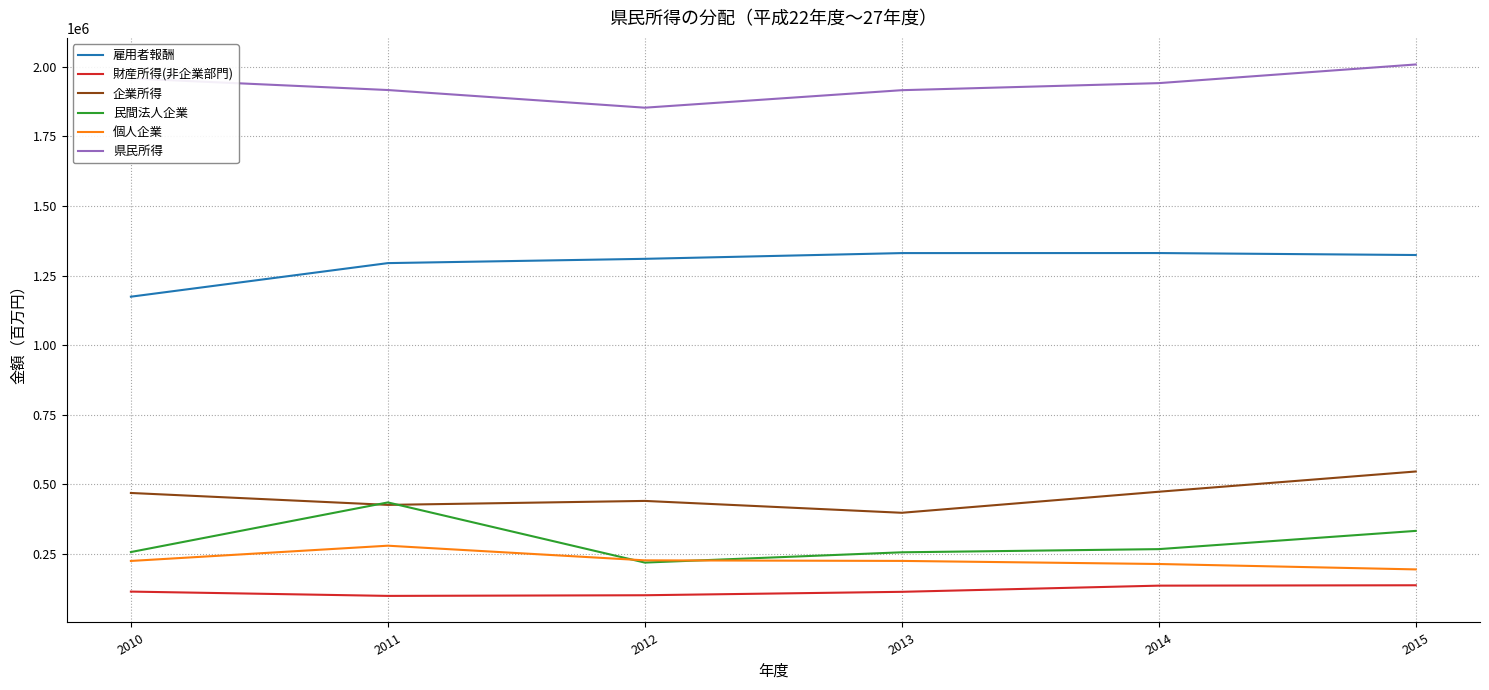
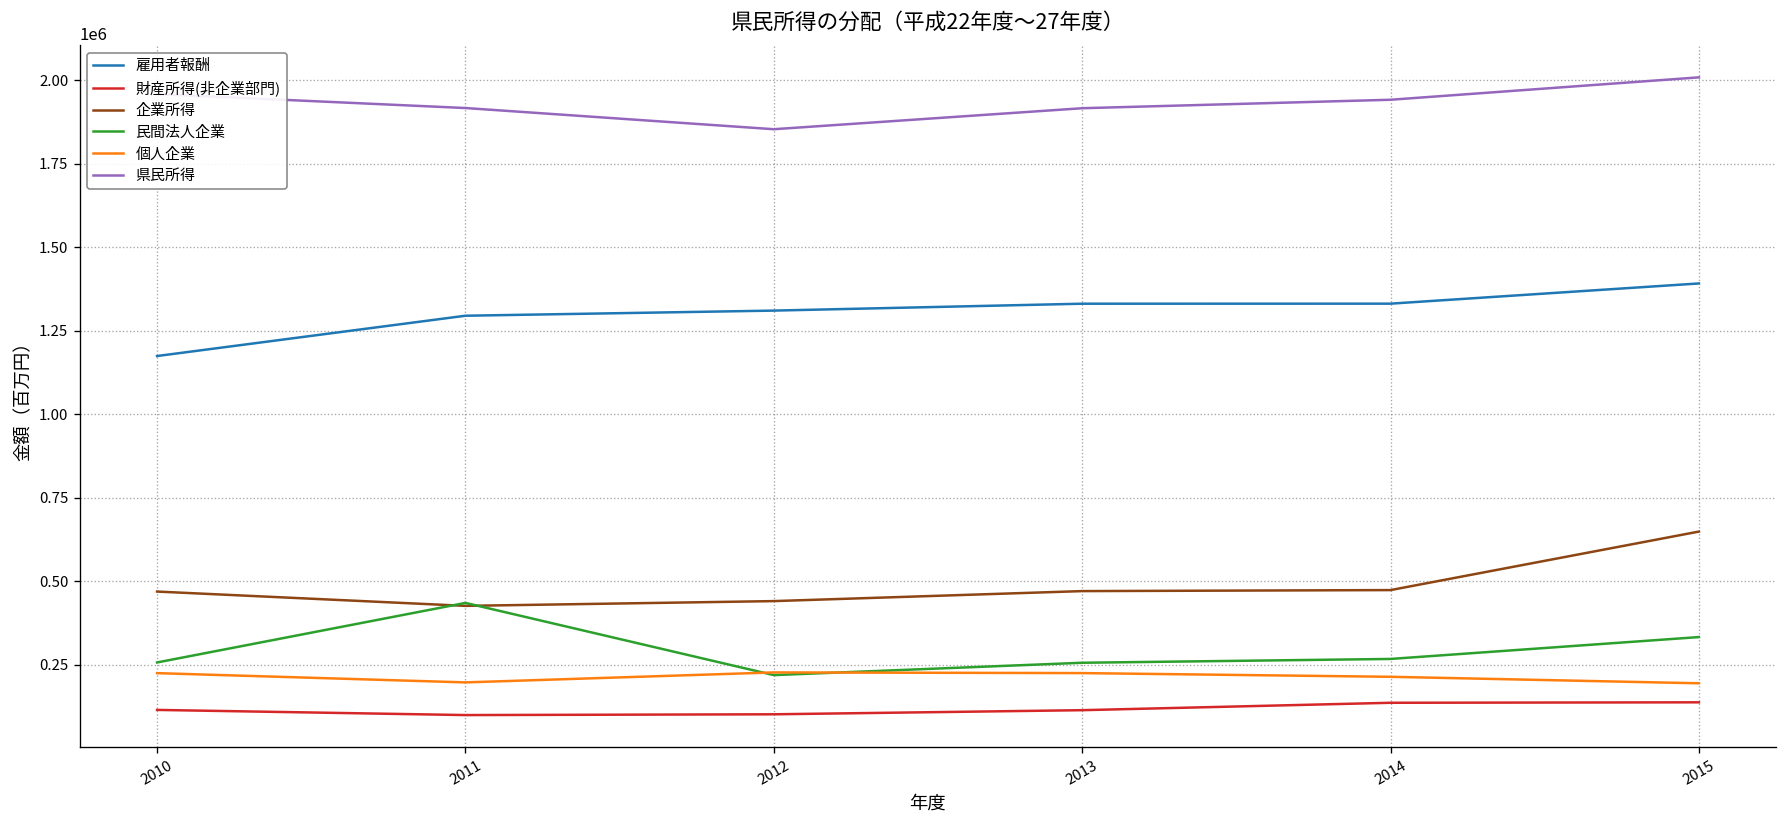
個人企業, 2011: 280000 -> 200000
企業所得, 2013: 400000 -> 470000
雇用者報酬, 2015: 1320000 -> 1390000
企業所得, 2015: 550000 -> 650000
